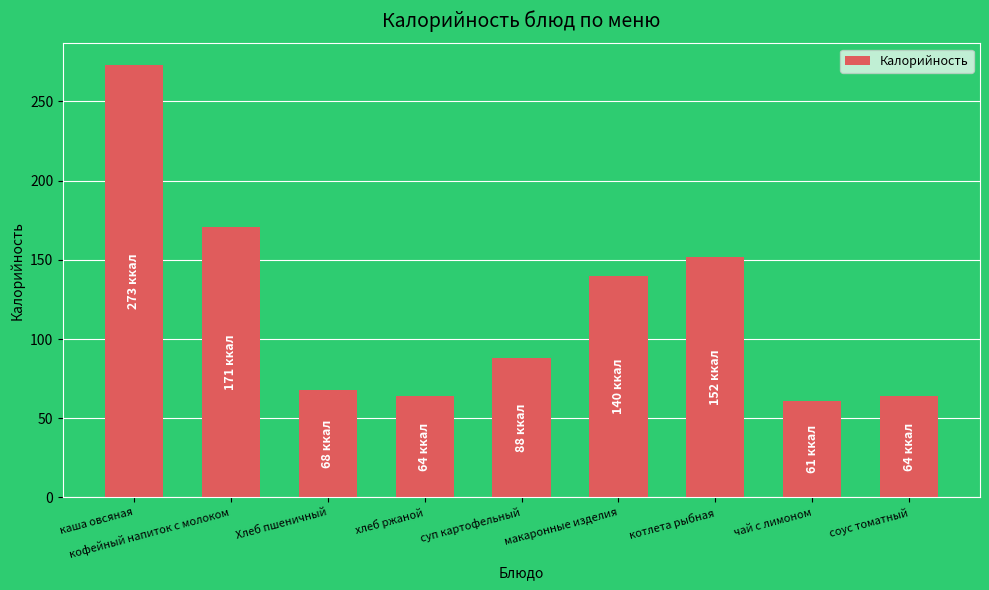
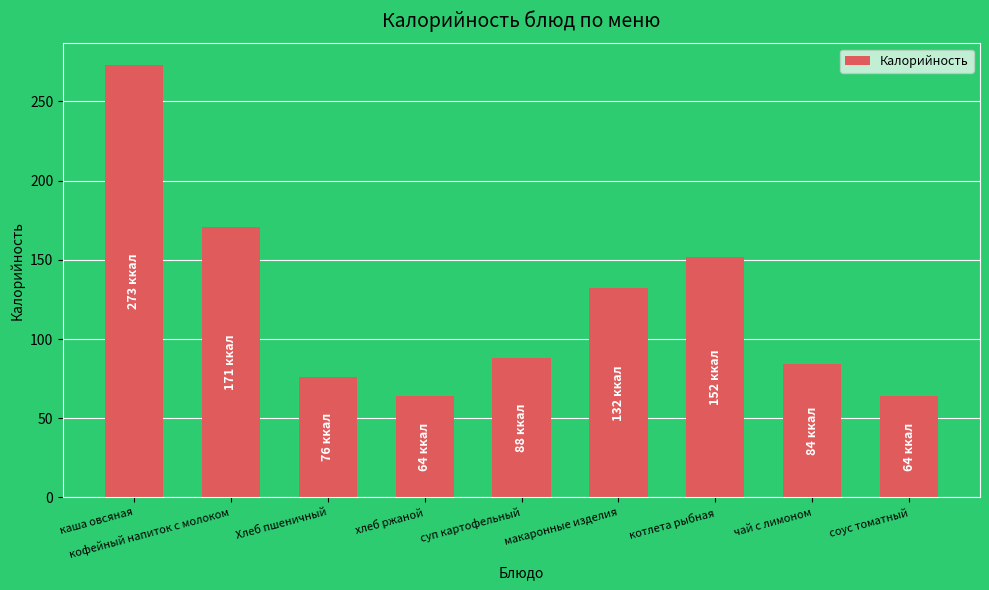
Хлеб пшеничный: 68 -> 76
макаронные изделия: 140 -> 132
чай с лимоном: 61 -> 84
